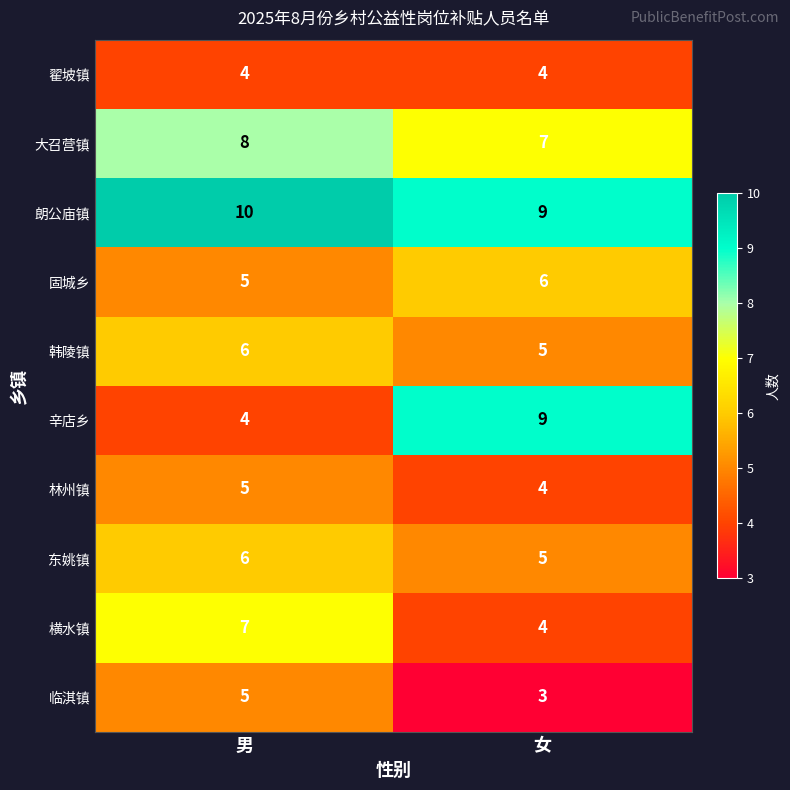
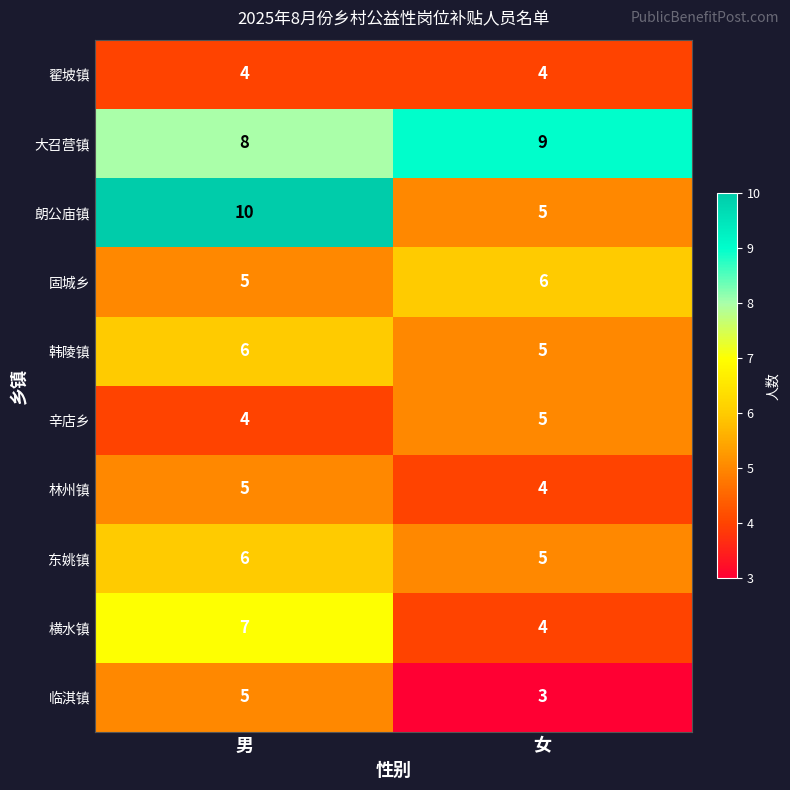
大召营镇, 女: 7 -> 9
朗公庙镇, 女: 9 -> 5
辛店乡, 女: 9 -> 5
